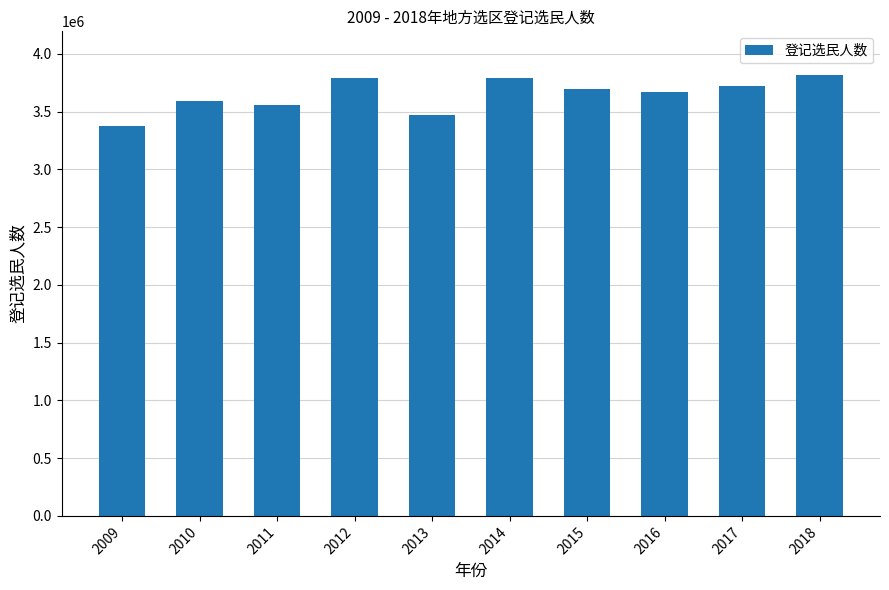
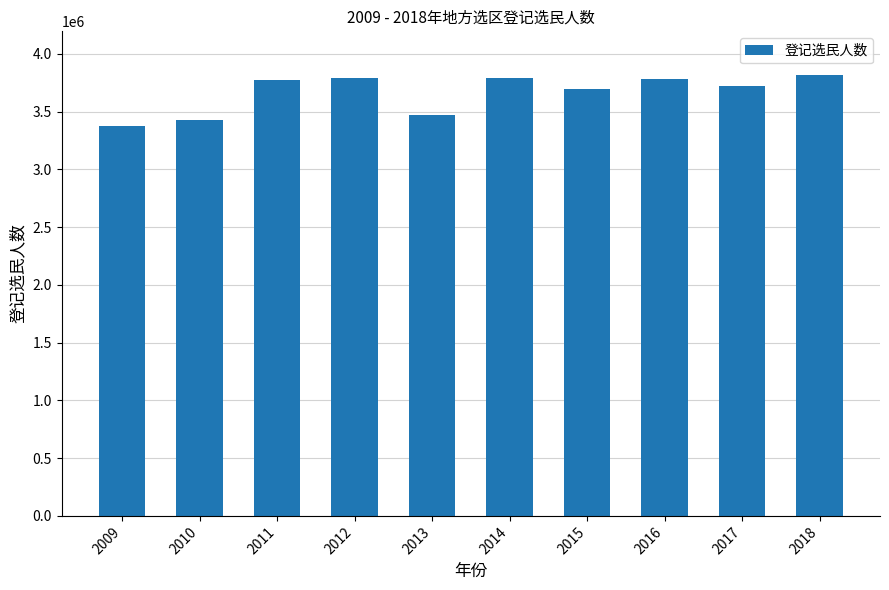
2010: 3590000 -> 3430000
2011: 3560000 -> 3770000
2016: 3670000 -> 3780000
